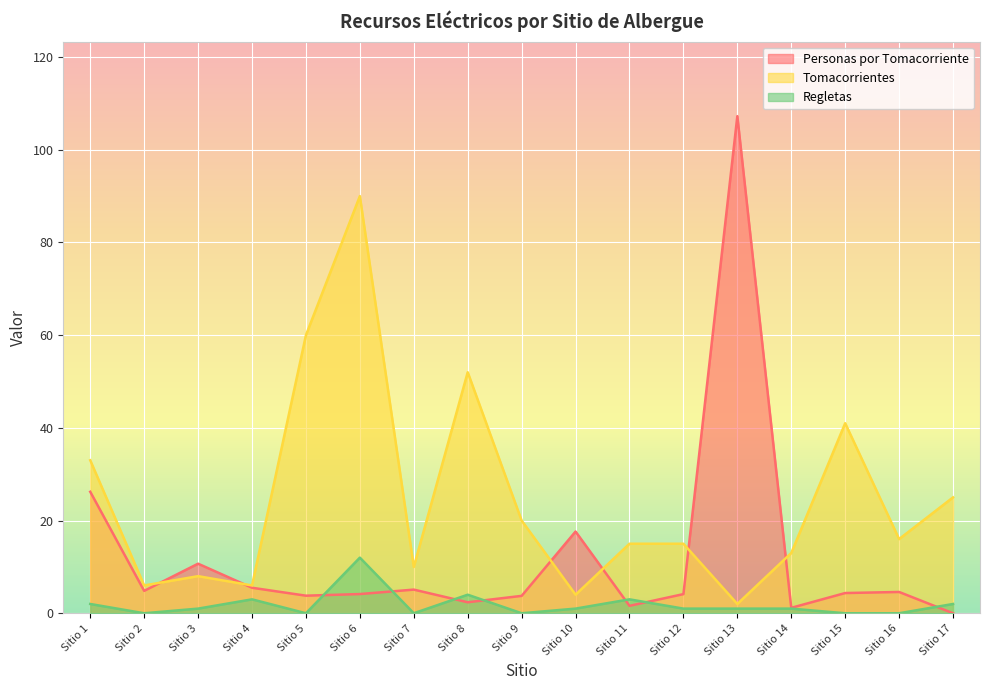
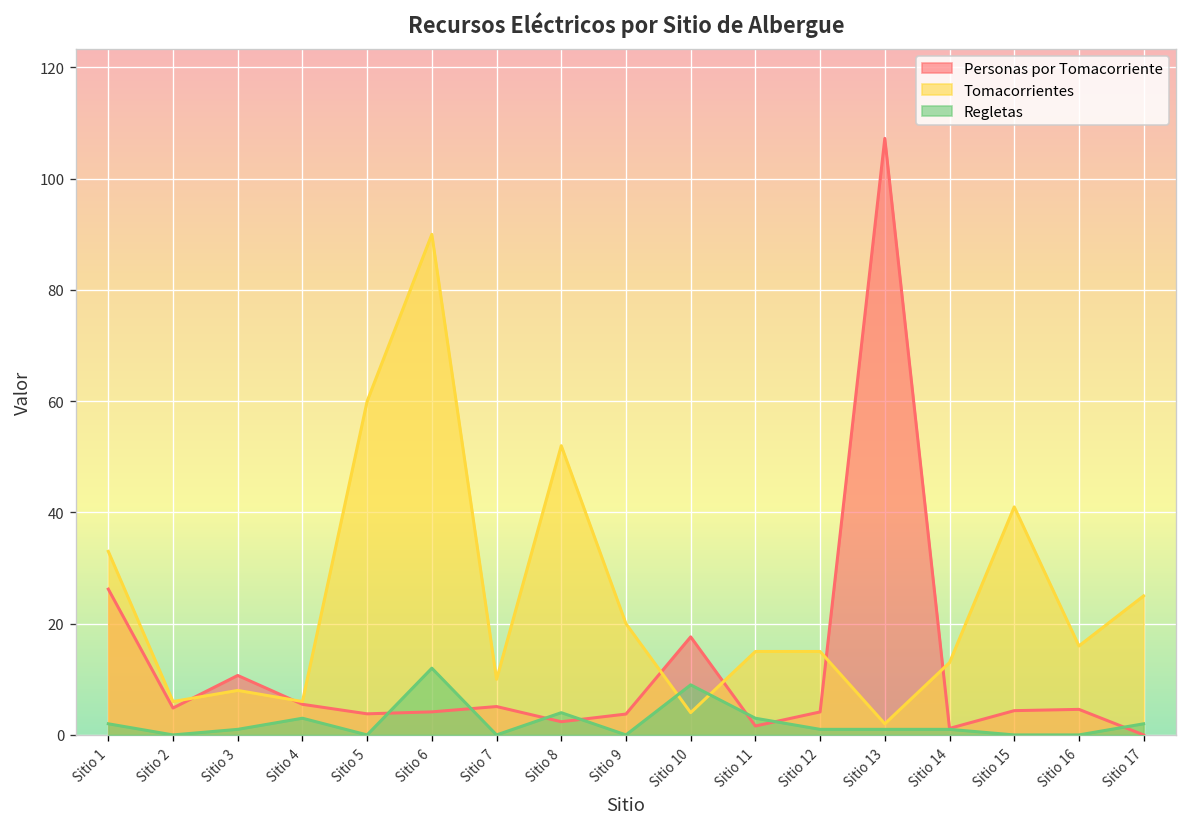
Regletas, Sitio 10: 1 -> 9
